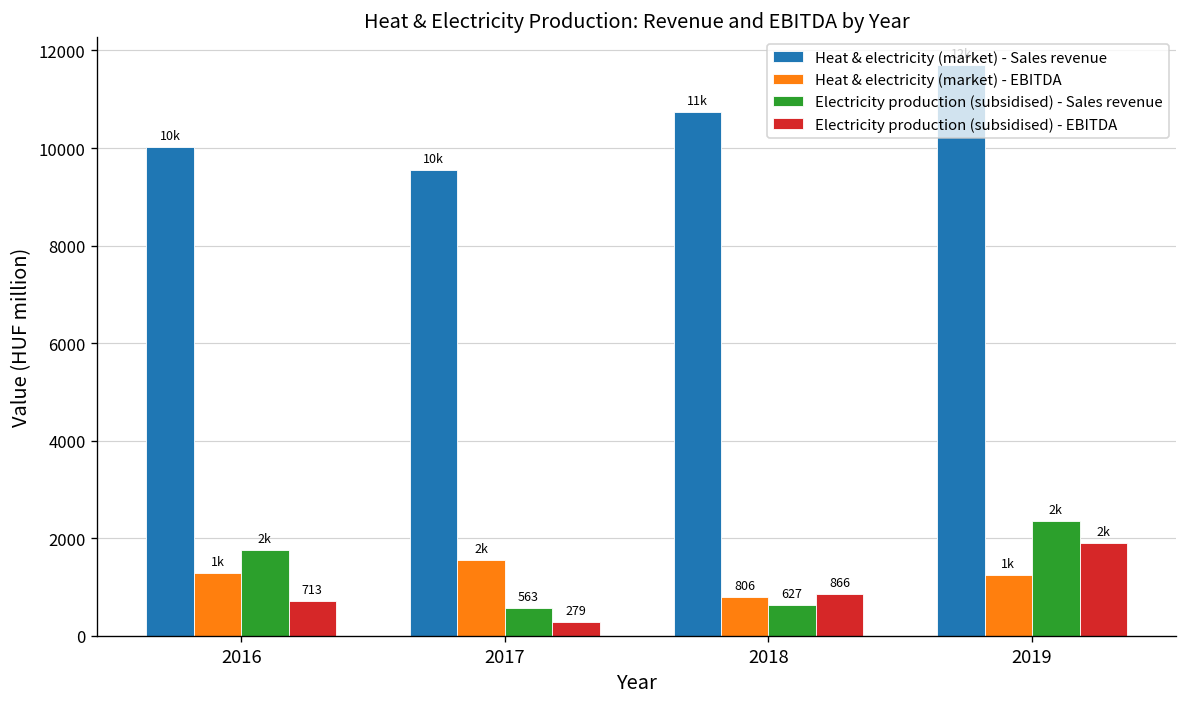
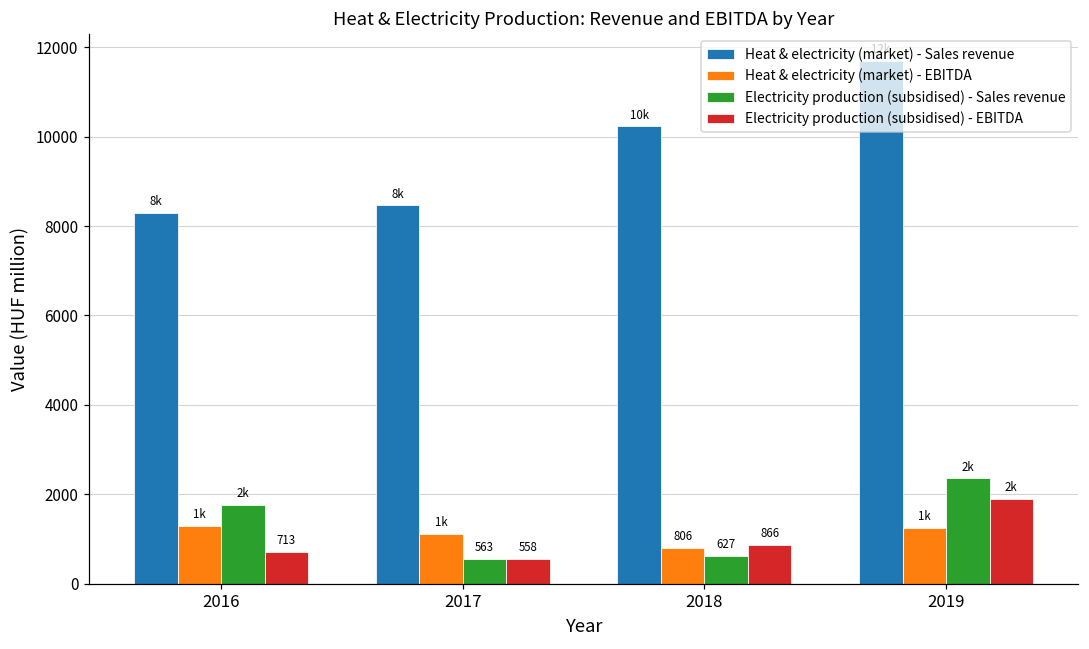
Heat & electricity (market) - Sales revenue, 2016: 10k -> 8k
Heat & electricity (market) - Sales revenue, 2017: 10k -> 8k
Heat & electricity (market) - EBITDA, 2017: 2k -> 1k
Electricity production (subsidised) - EBITDA, 2017: 279 -> 558
Heat & electricity (market) - Sales revenue, 2018: 11k -> 10k
